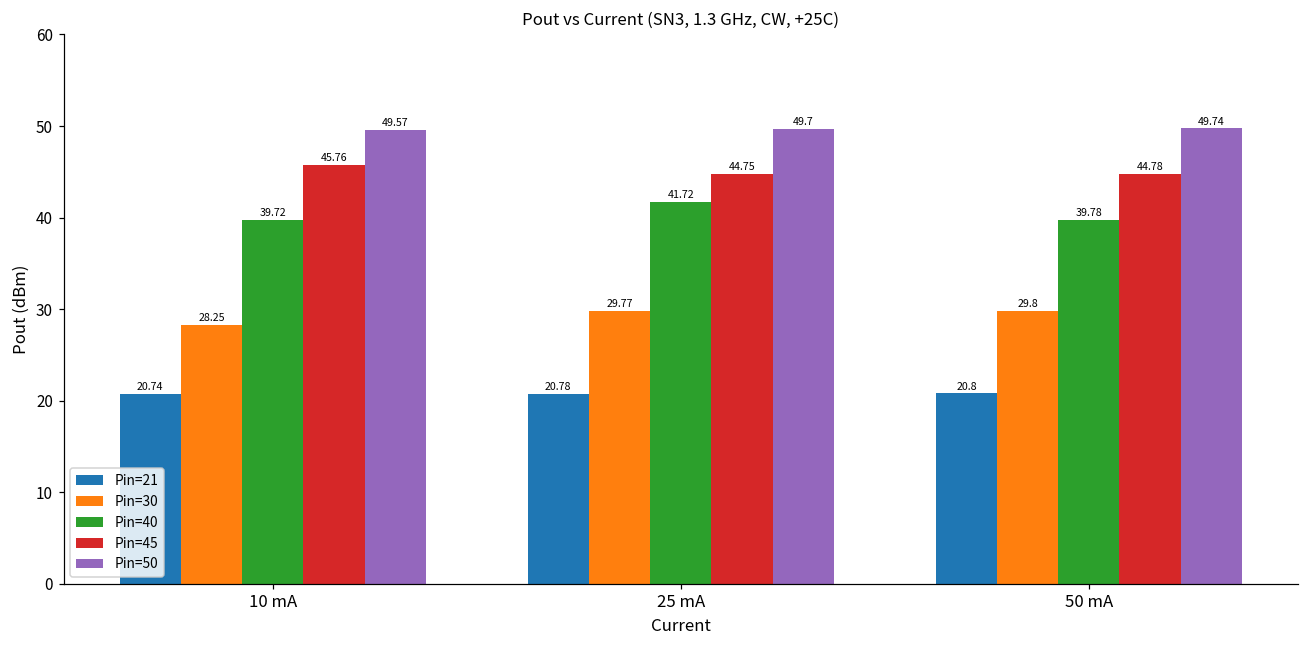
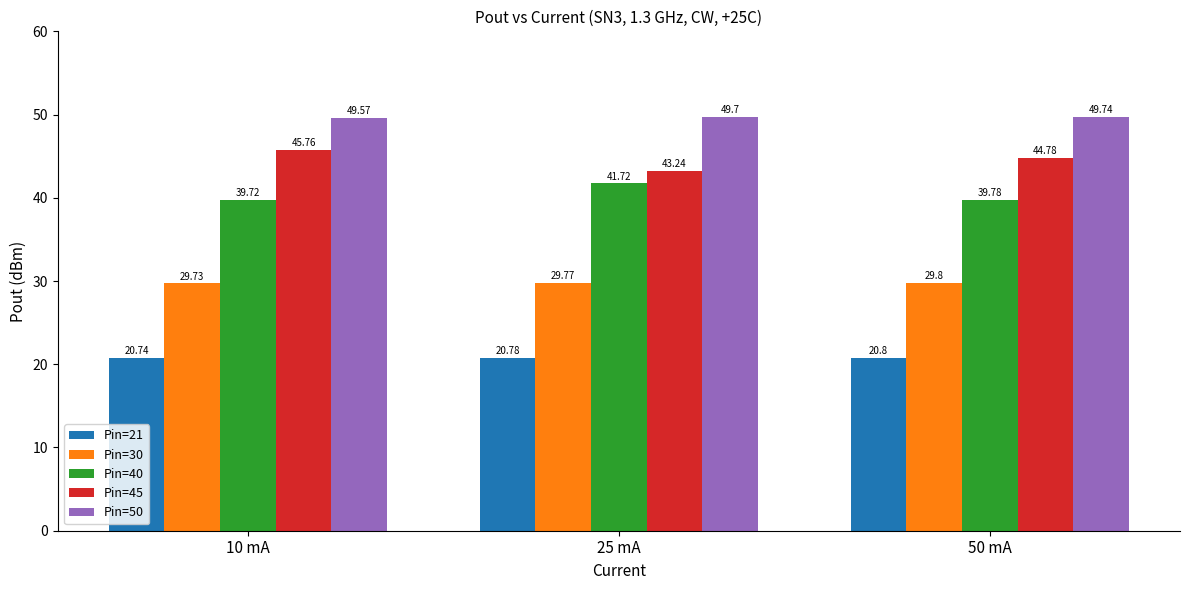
Pin=30, 10 mA: 28.25 -> 29.73
Pin=45, 25 mA: 44.75 -> 43.24
